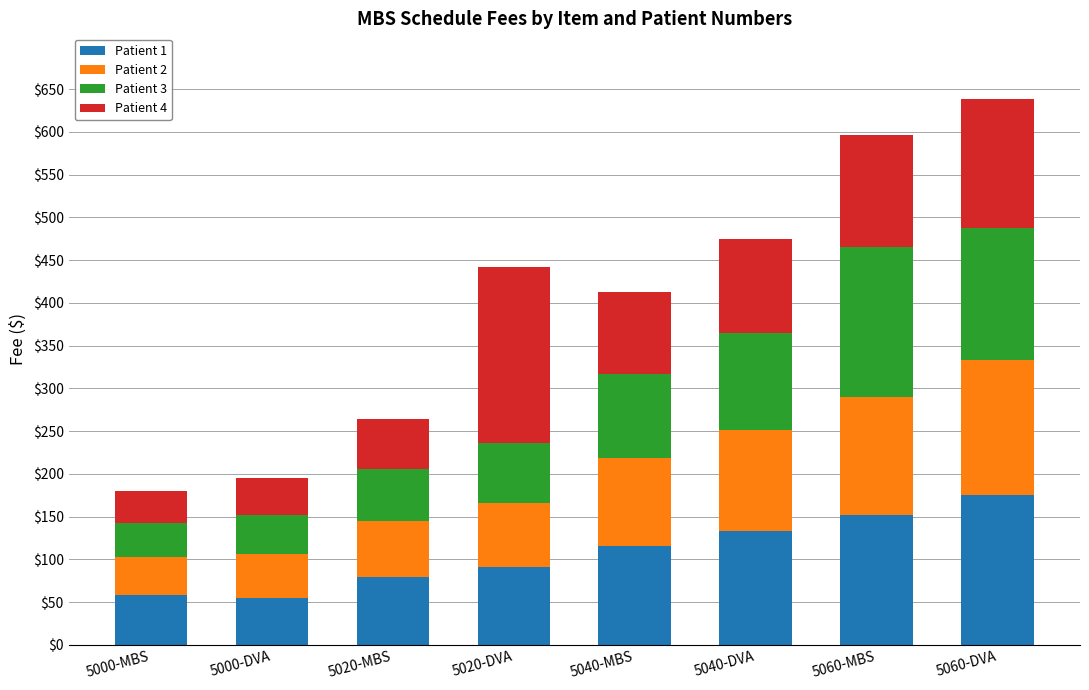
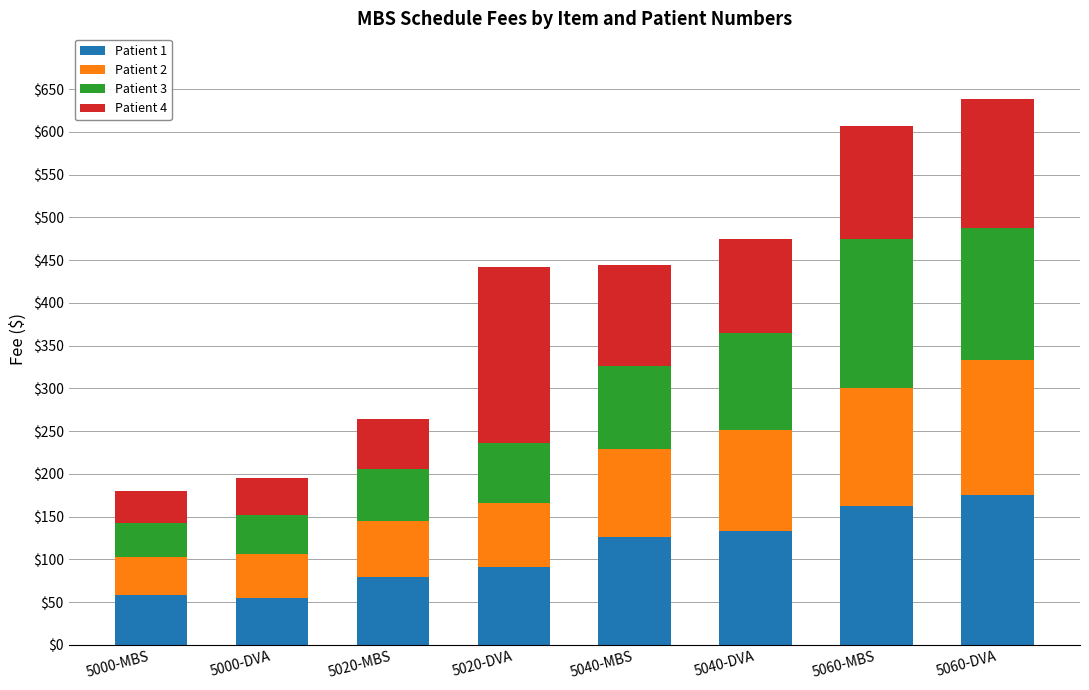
Patient 1, 5040-MBS: $120 -> $130
Patient 4, 5040-MBS: $100 -> $120
Patient 1, 5060-MBS: $150 -> $160
